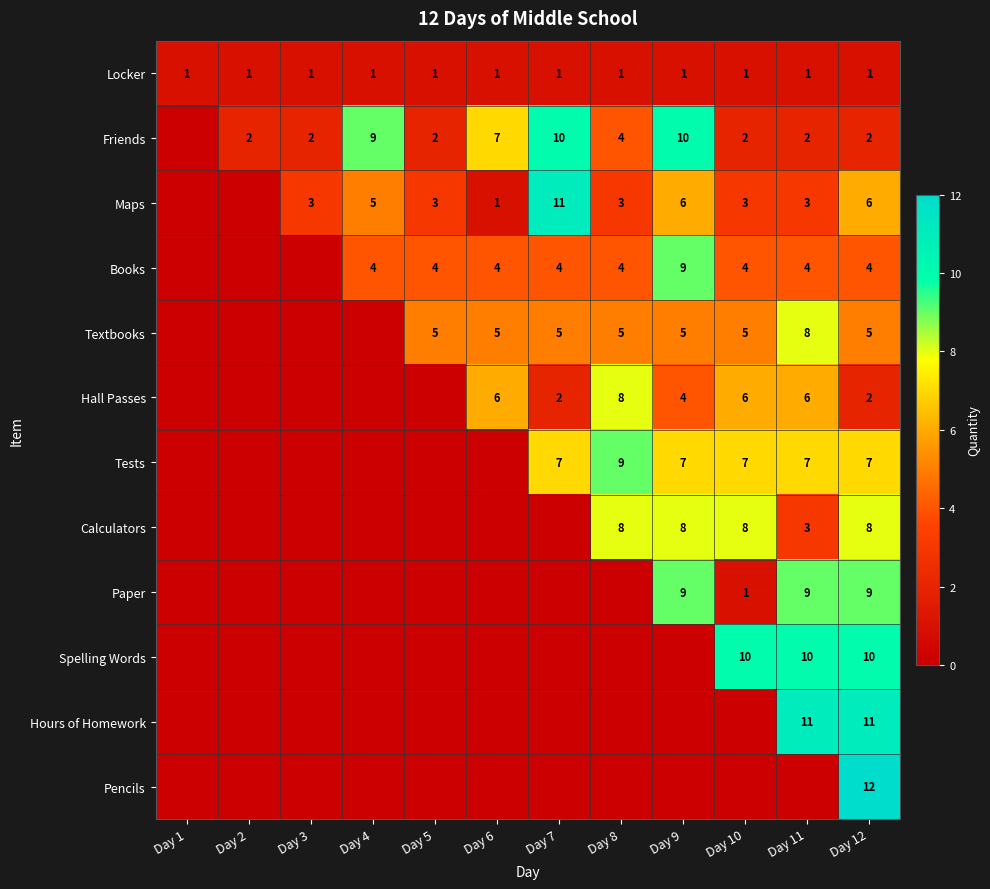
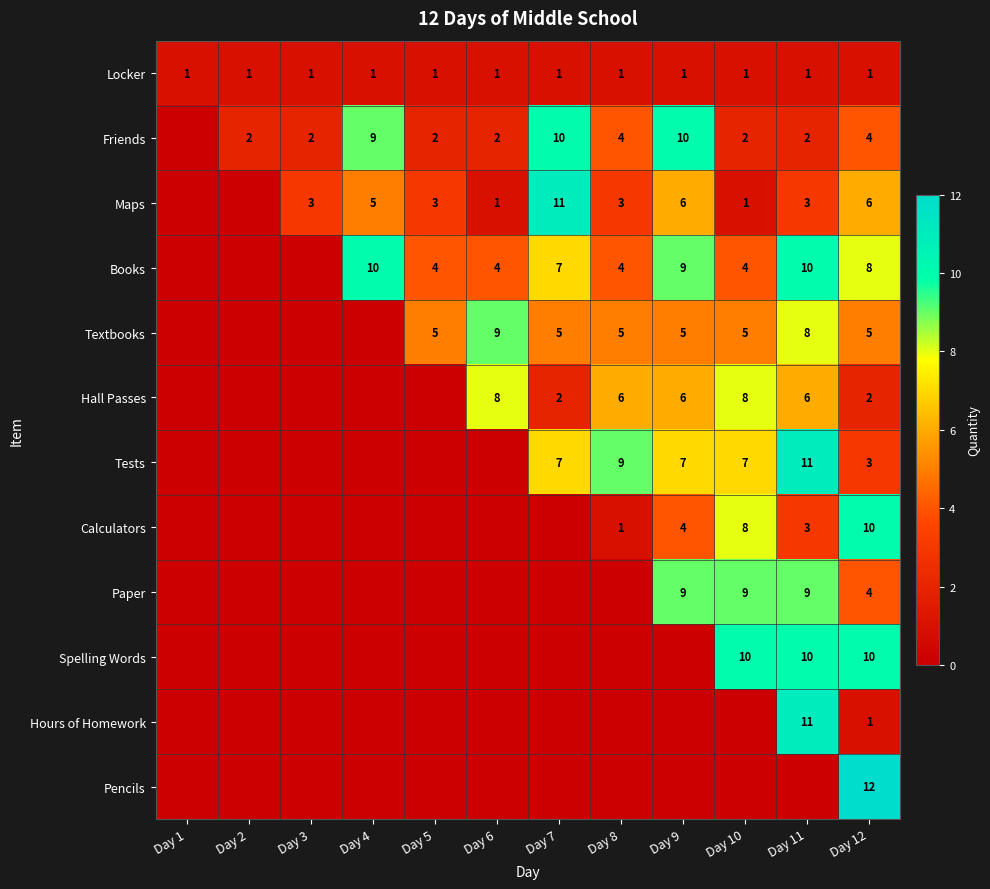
Friends, Day 6: 7 -> 2
Friends, Day 12: 2 -> 4
Maps, Day 10: 3 -> 1
Books, Day 4: 4 -> 10
Books, Day 7: 4 -> 7
Books, Day 11: 4 -> 10
Books, Day 12: 4 -> 8
Textbooks, Day 6: 5 -> 9
Hall Passes, Day 6: 6 -> 8
Hall Passes, Day 8: 8 -> 6
Hall Passes, Day 9: 4 -> 6
Hall Passes, Day 10: 6 -> 8
Tests, Day 11: 7 -> 11
Tests, Day 12: 7 -> 3
Calculators, Day 8: 8 -> 1
Calculators, Day 9: 8 -> 4
Calculators, Day 12: 8 -> 10
Paper, Day 10: 1 -> 9
Paper, Day 12: 9 -> 4
Hours of Homework, Day 12: 11 -> 1
